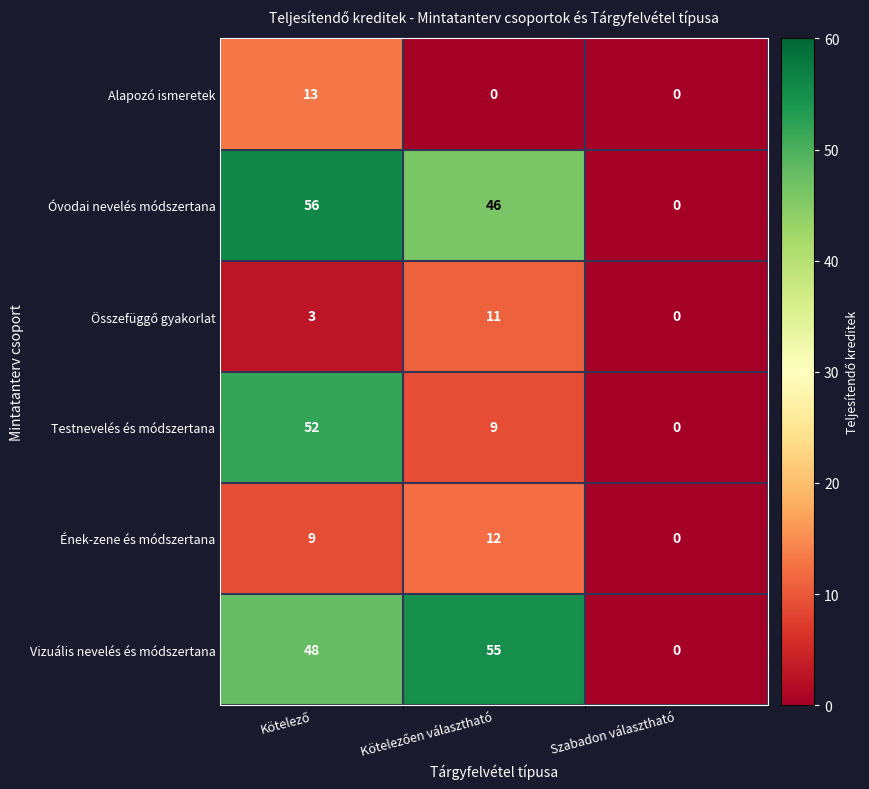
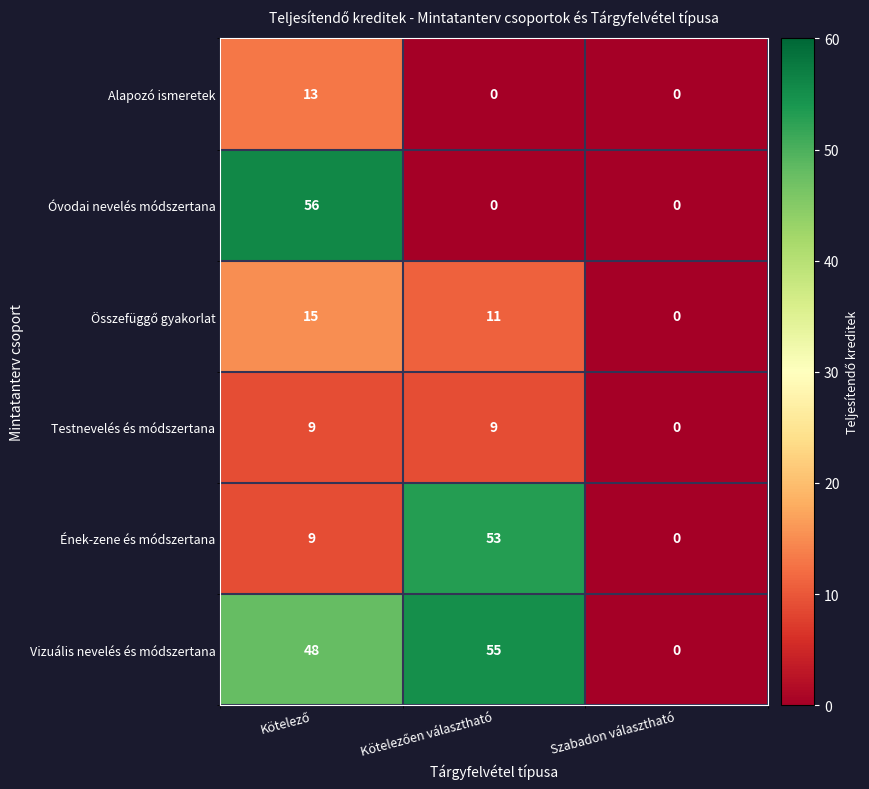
Óvodai nevelés módszertana, Kötelezően választható: 46 -> 0
Összefüggő gyakorlat, Kötelező: 3 -> 15
Testnevelés és módszertana, Kötelező: 52 -> 9
Ének-zene és módszertana, Kötelezően választható: 12 -> 53
